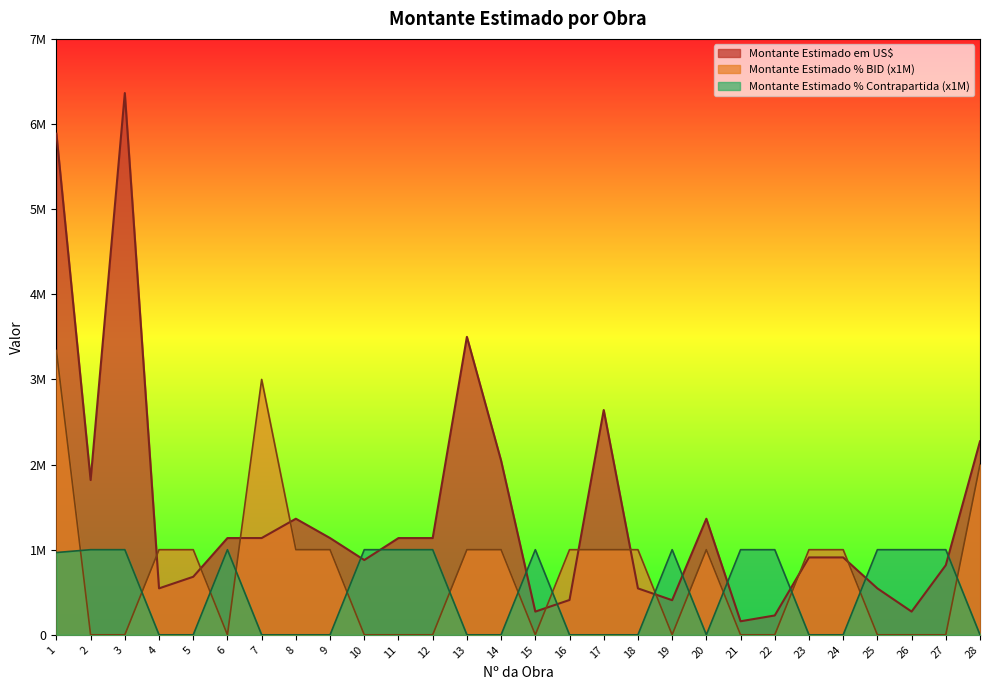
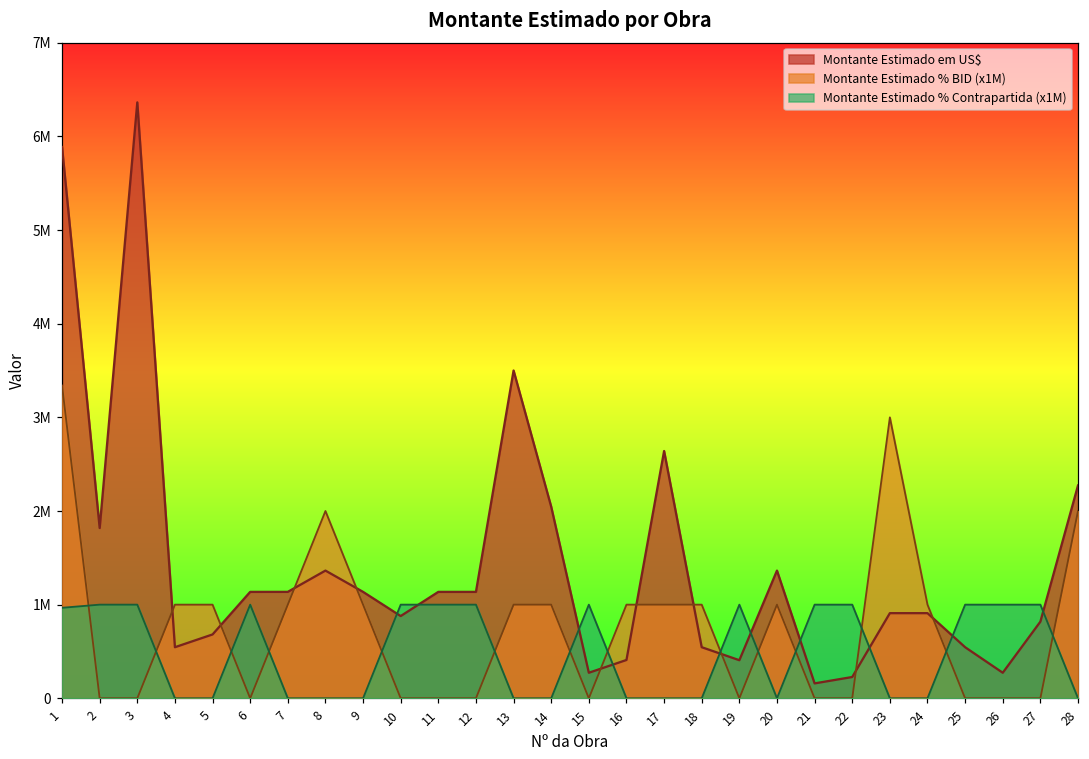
Montante Estimado % BID (x1M), 7: 3000000 -> 1000000
Montante Estimado % BID (x1M), 8: 1000000 -> 2000000
Montante Estimado % BID (x1M), 23: 1000000 -> 3000000
